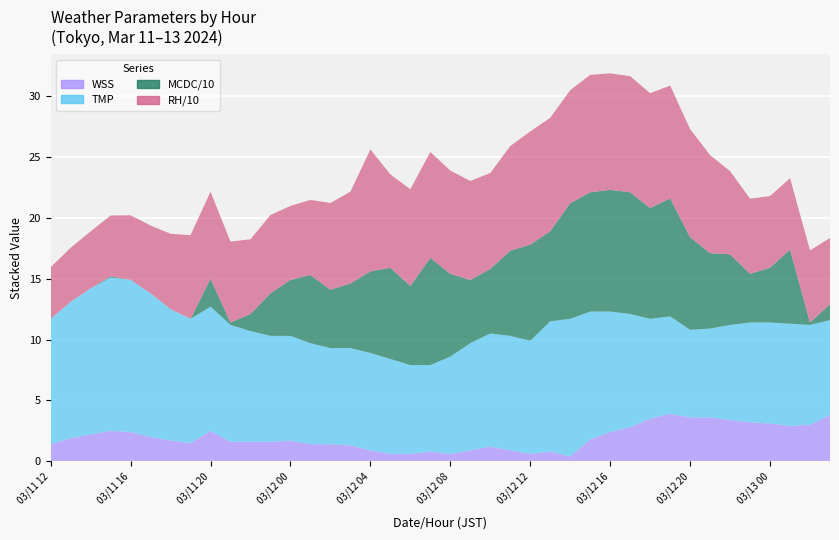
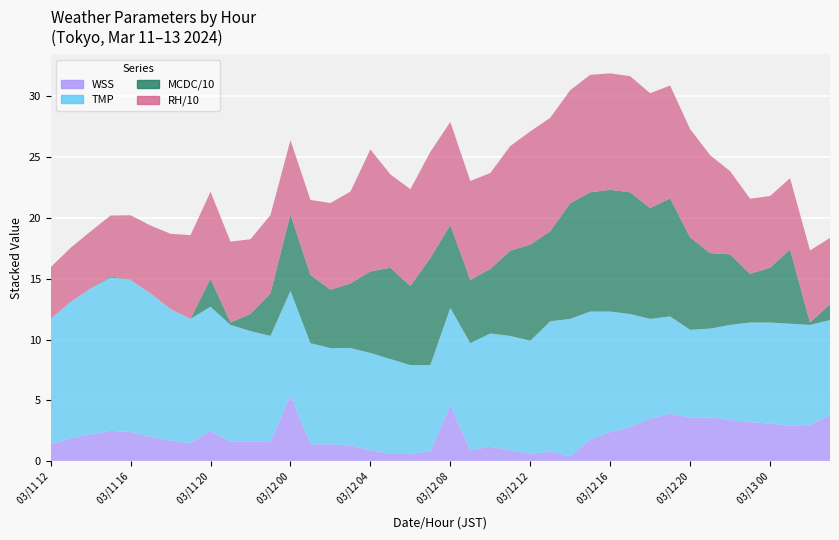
WSS, 03/12 00: 1.7 -> 5.4
MCDC/10, 03/12 00: 4.6 -> 6.3
WSS, 03/12 08: 0.6 -> 4.6
